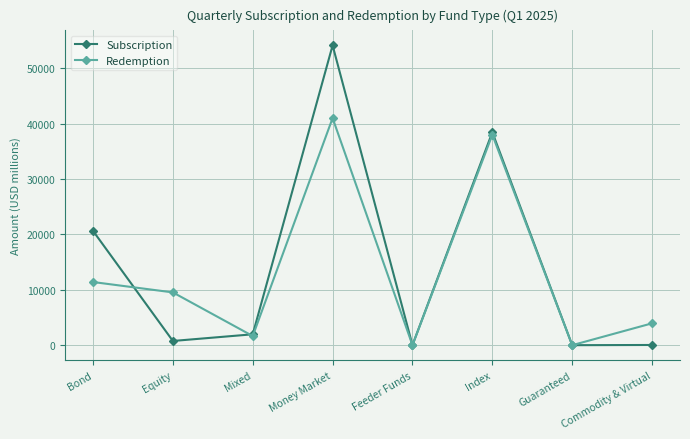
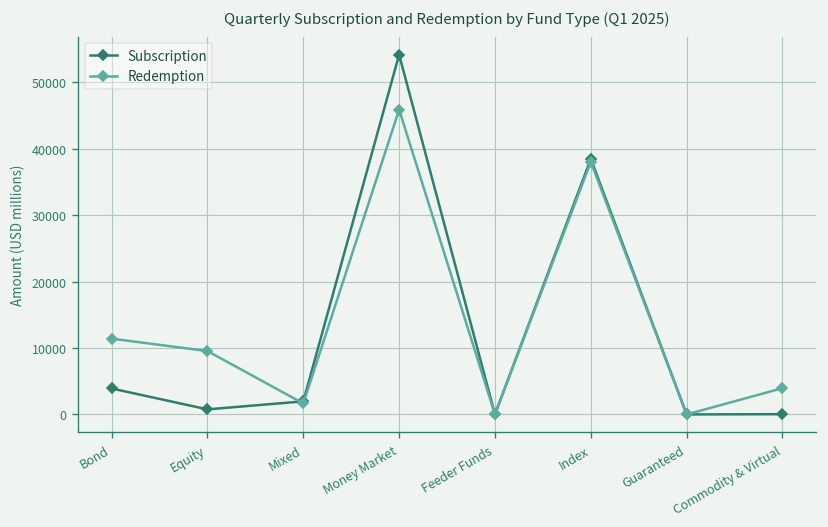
Subscription, Bond: 21000 -> 4000
Redemption, Money Market: 41000 -> 46000
